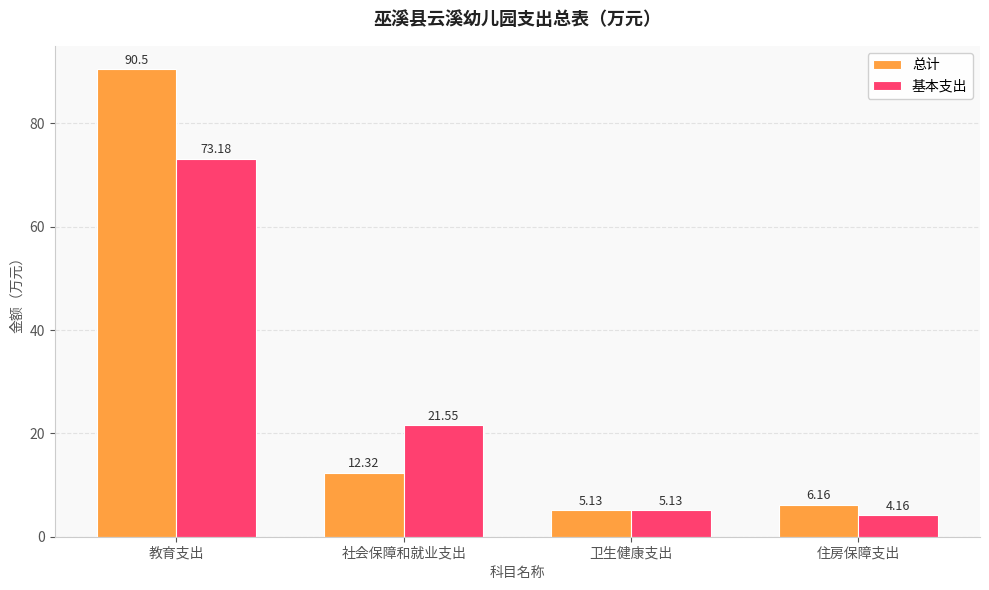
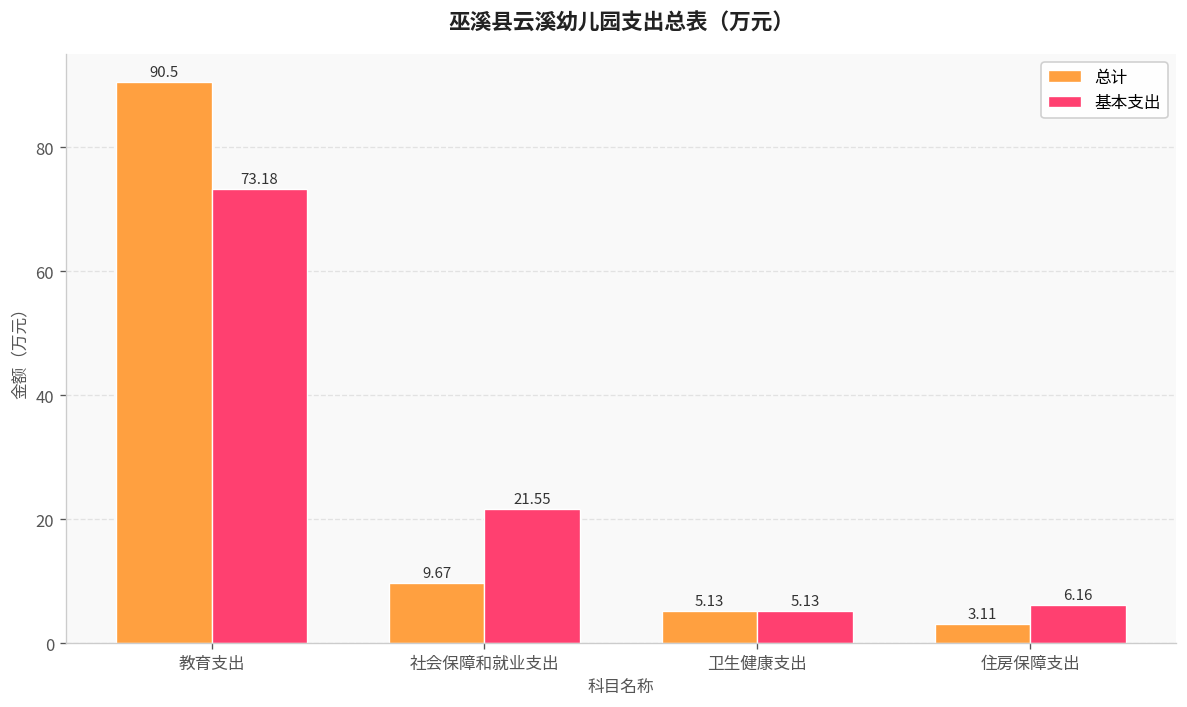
总计, 社会保障和就业支出: 12.32 -> 9.67
总计, 住房保障支出: 6.16 -> 3.11
基本支出, 住房保障支出: 4.16 -> 6.16
